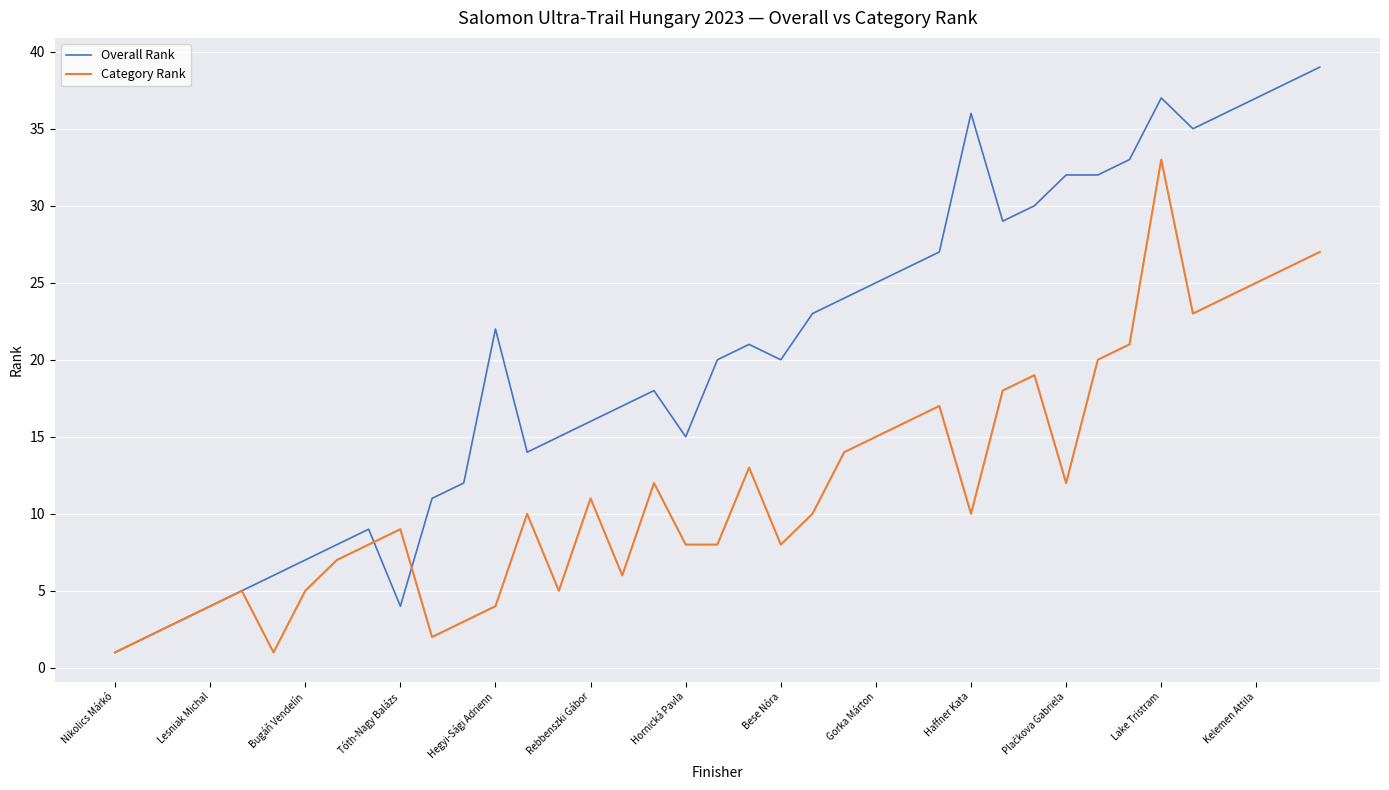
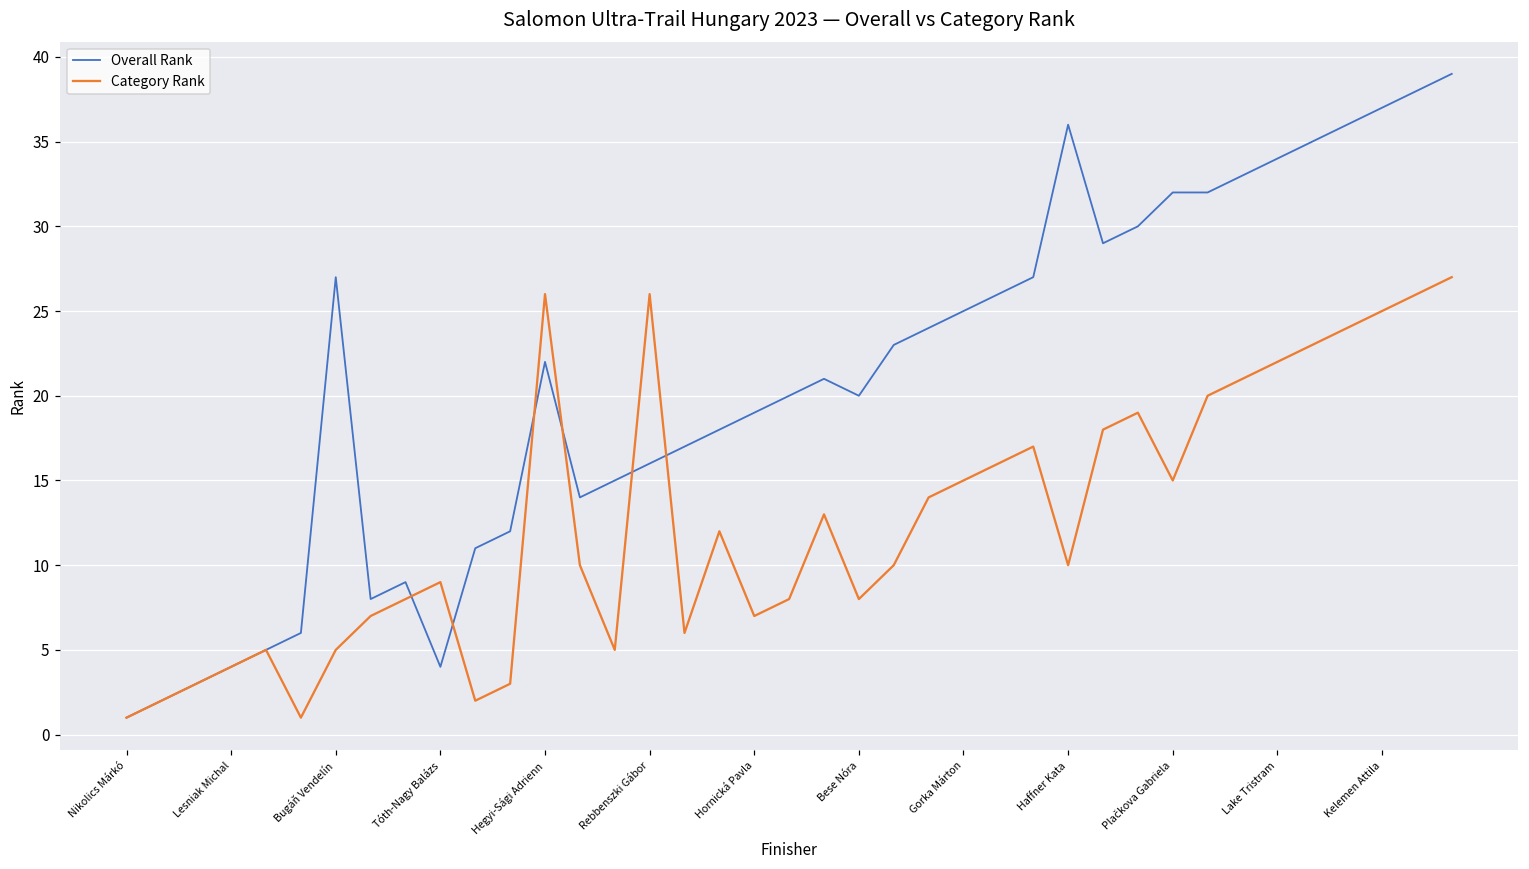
Overall Rank, Bugáň Vendelín: 7 -> 27
Category Rank, Hegyi-Sági Adrienn: 4 -> 26
Category Rank, Rebbenszki Gábor: 11 -> 26
Overall Rank, Hornická Pavla: 15 -> 19
Category Rank, Hornická Pavla: 8 -> 7
Category Rank, Plačkova Gabriela: 12 -> 15
Overall Rank, Lake Tristram: 37 -> 34
Category Rank, Lake Tristram: 33 -> 22
